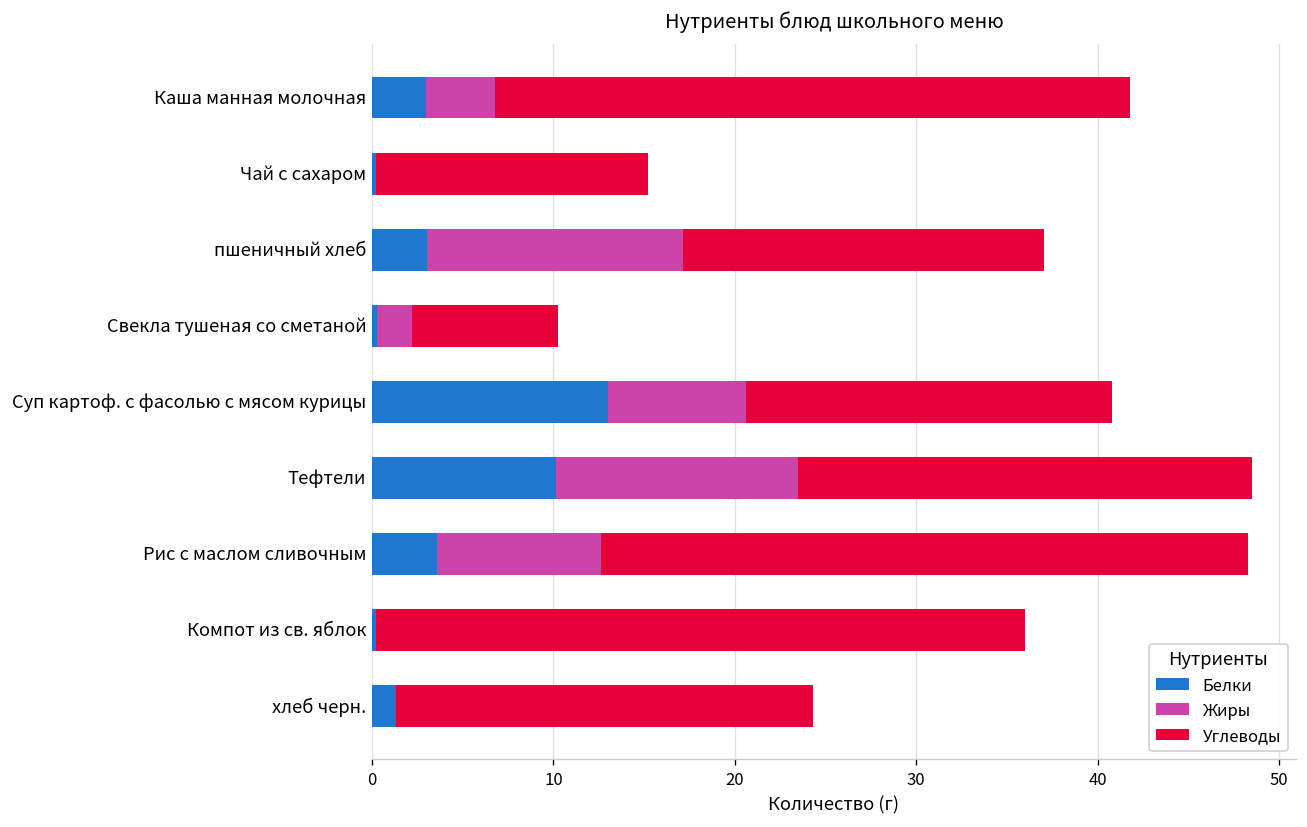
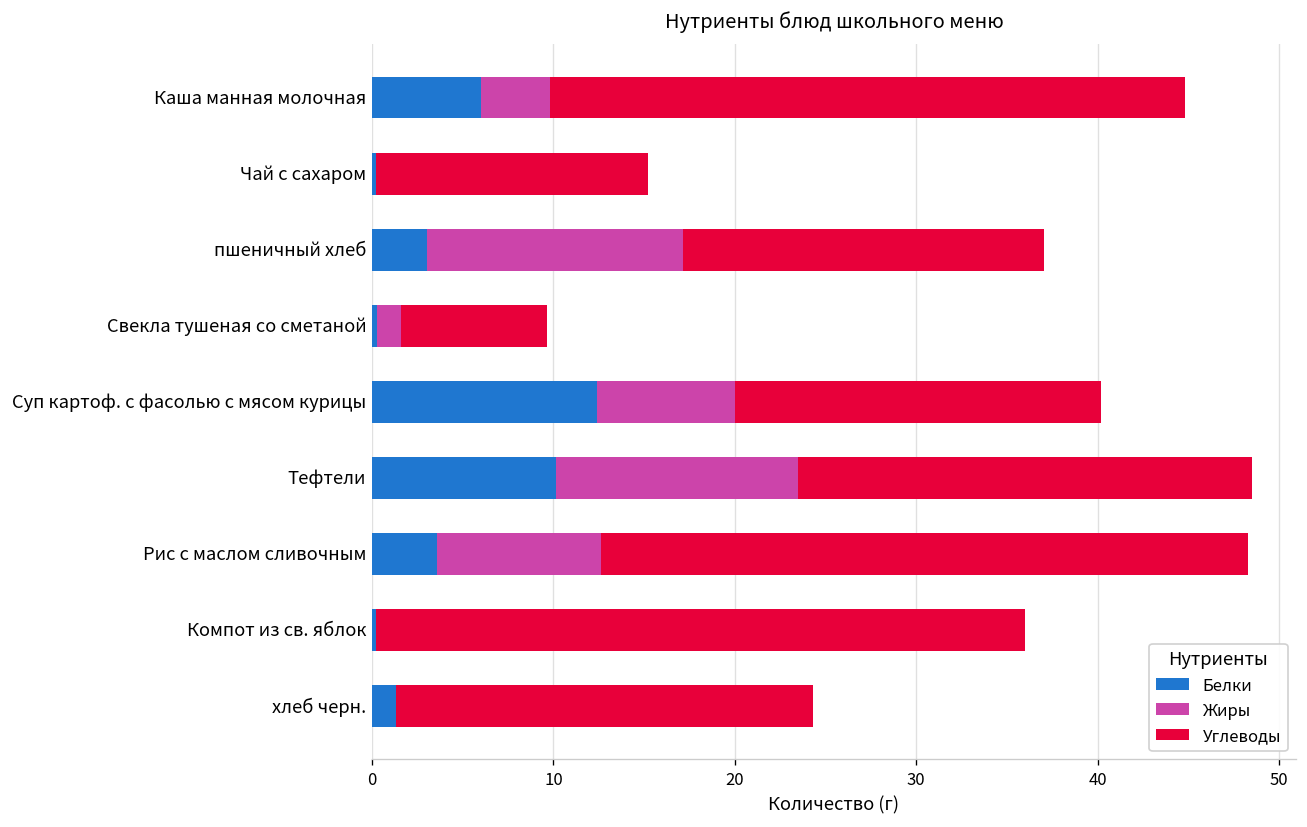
Белки, Каша манная молочная: 3 -> 6
Жиры, Свекла тушеная со сметаной: 1.9 -> 1.3
Белки, Суп картоф. с фасолью с мясом курицы: 13.0 -> 12.4
